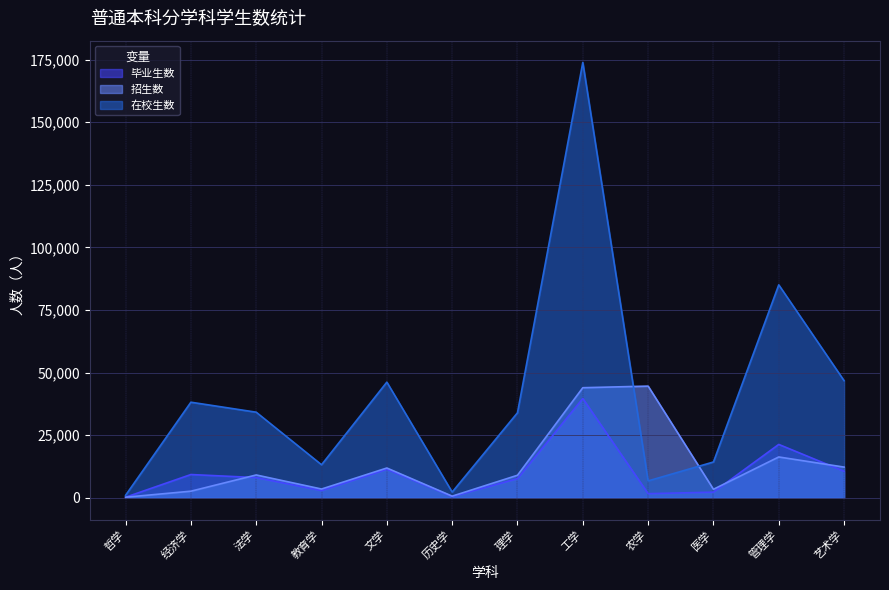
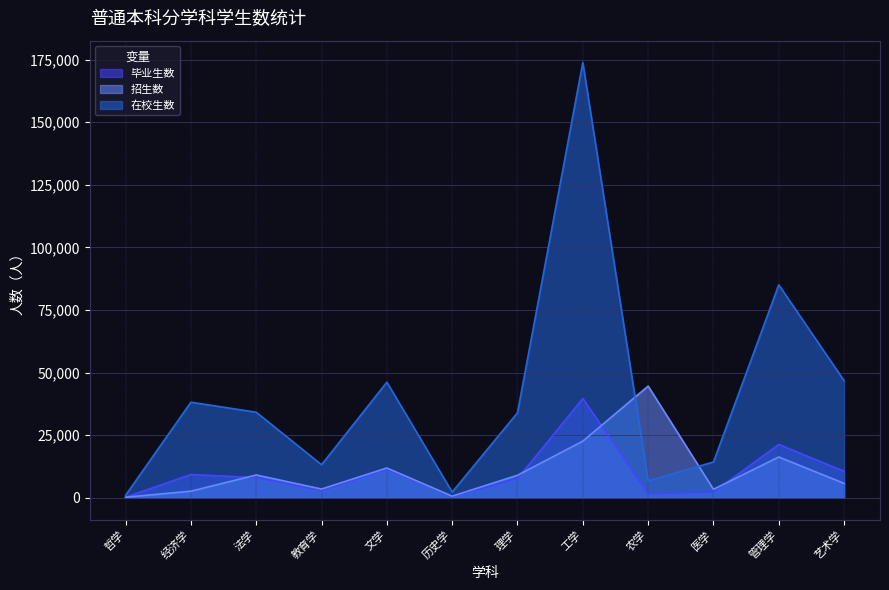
招生数, 工学: 44,000 -> 23,000
招生数, 艺术学: 12,000 -> 6,000
